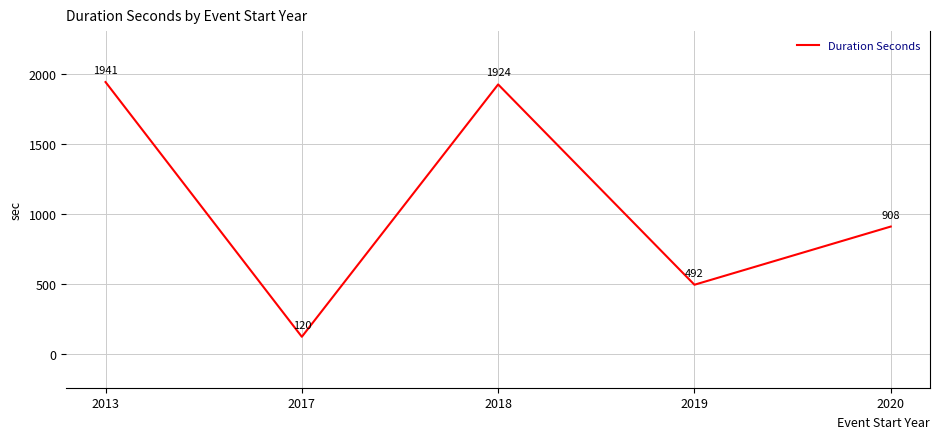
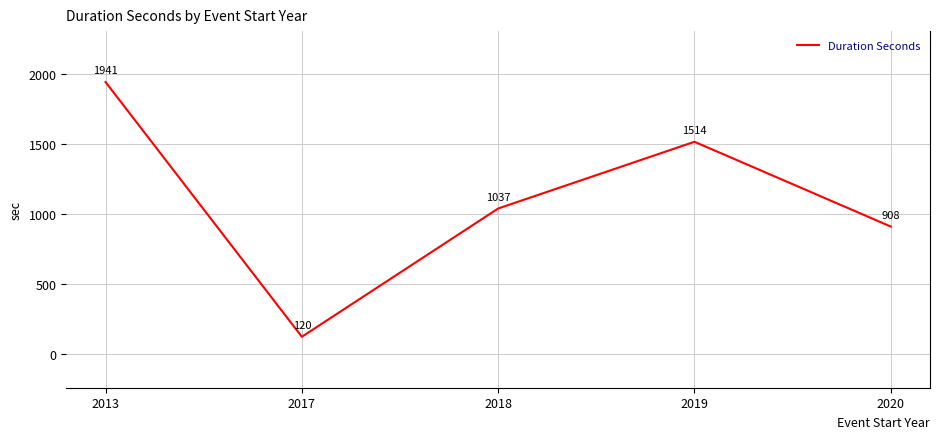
2018: 1924 -> 1037
2019: 492 -> 1514
